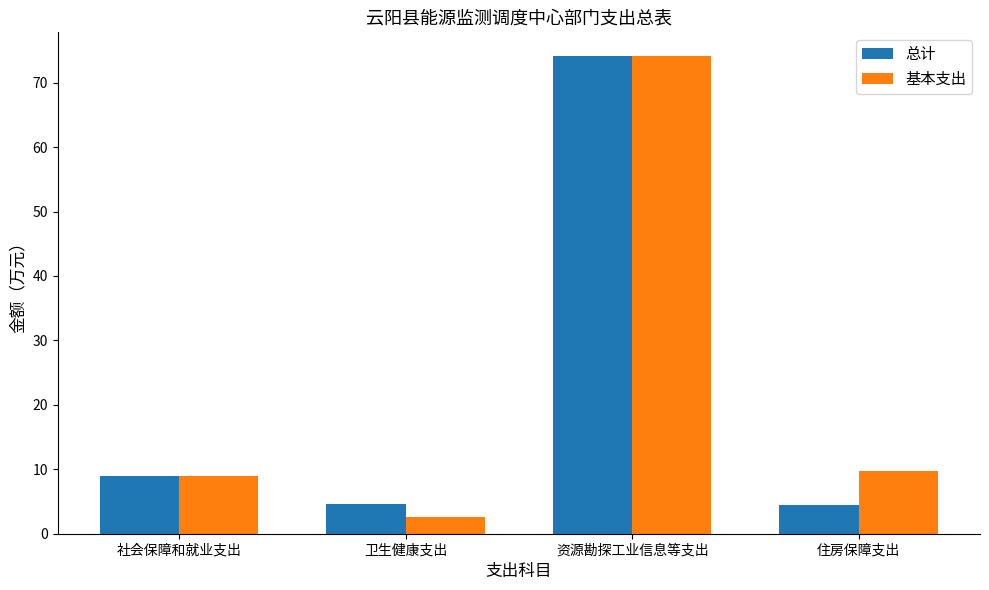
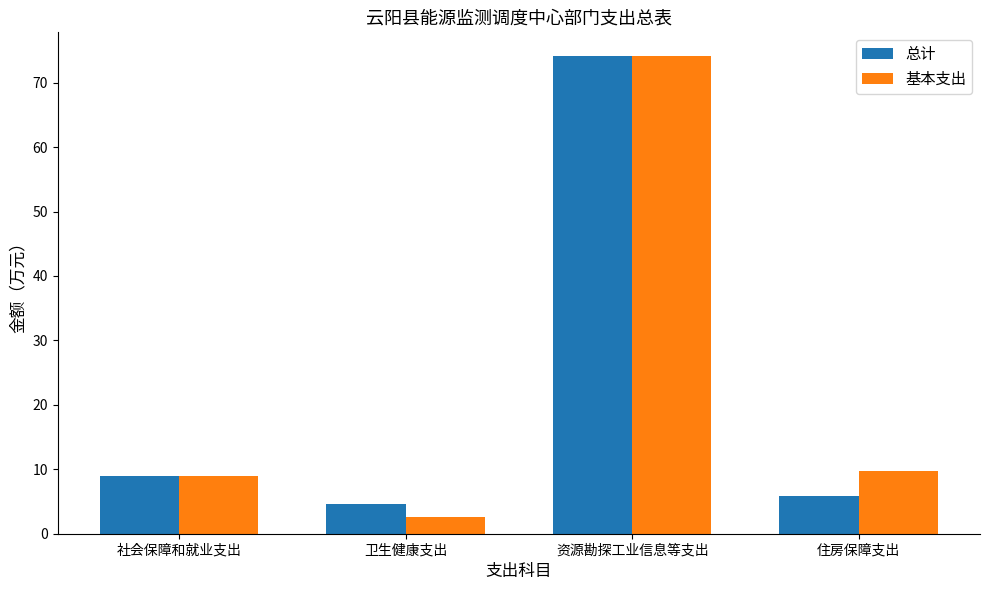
总计, 住房保障支出: 5 -> 6
